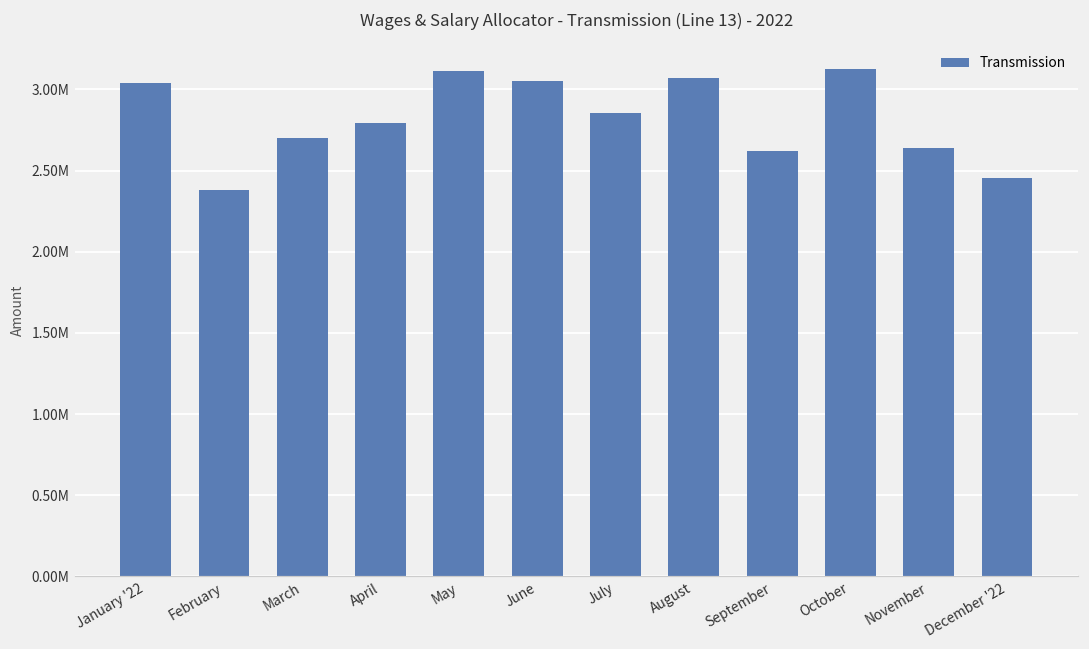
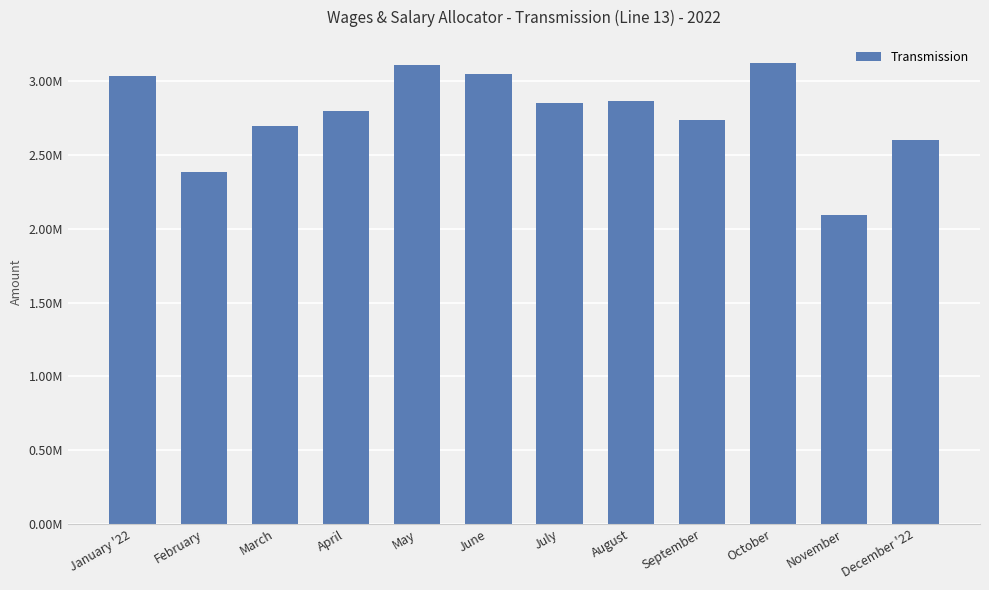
August: 3070000 -> 2860000
September: 2620000 -> 2740000
November: 2640000 -> 2100000
December '22: 2450000 -> 2600000
